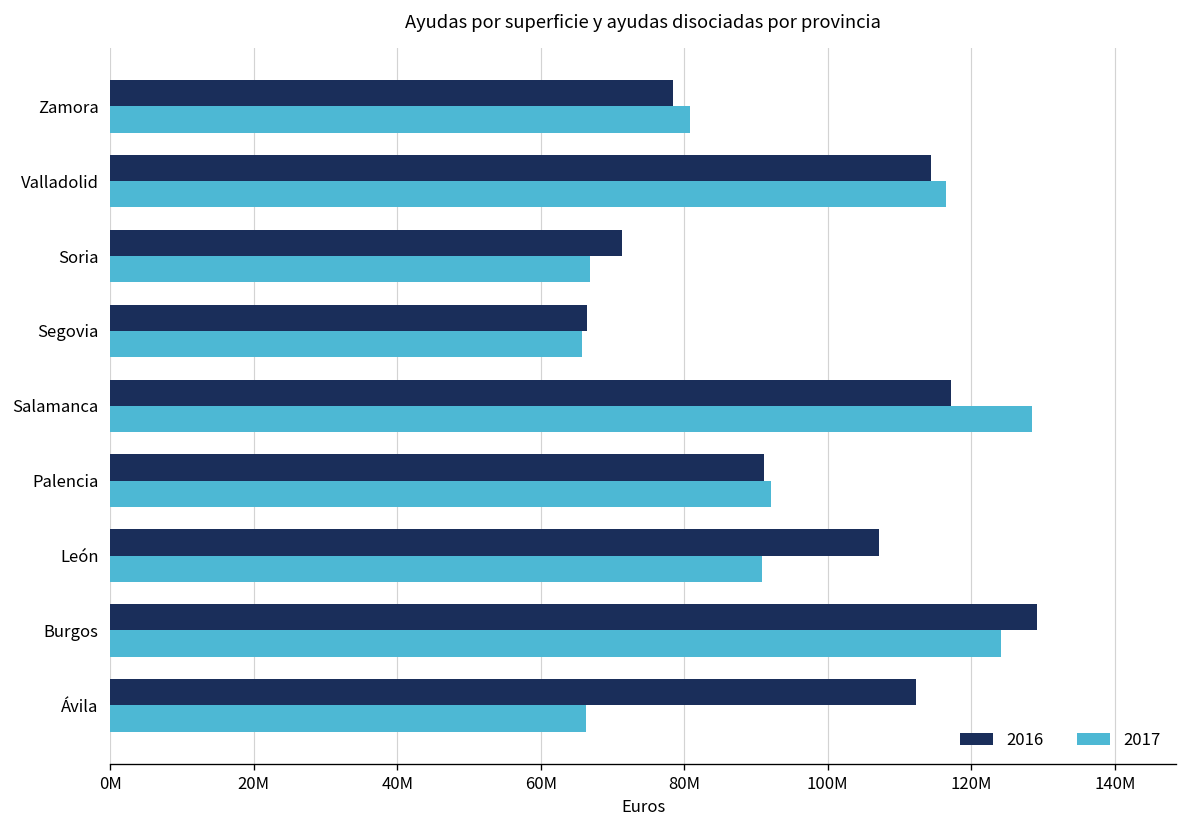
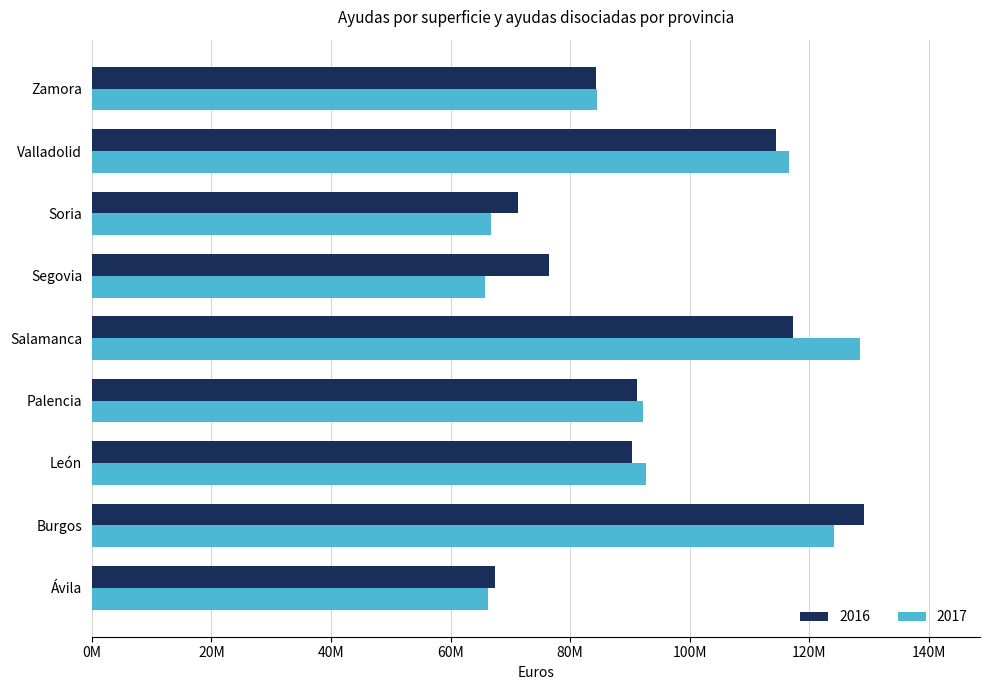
2016, Zamora: 78000000 -> 84000000
2017, Zamora: 81000000 -> 85000000
2016, Segovia: 66000000 -> 76000000
2016, León: 107000000 -> 90000000
2017, León: 91000000 -> 93000000
2016, Ávila: 112000000 -> 67000000
